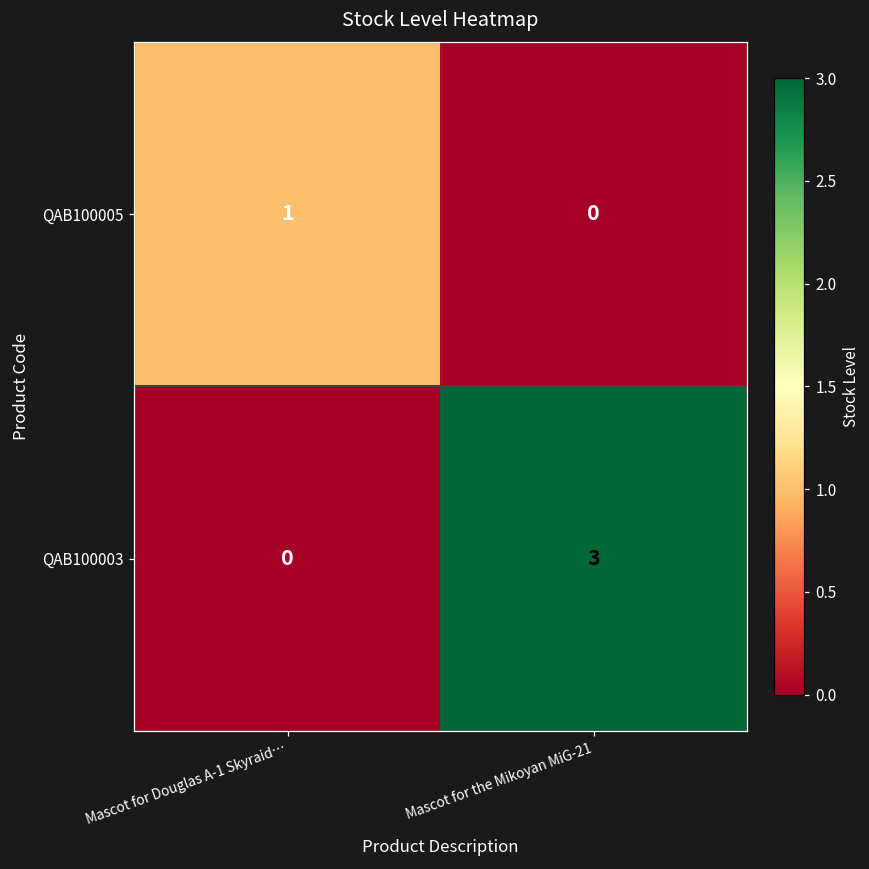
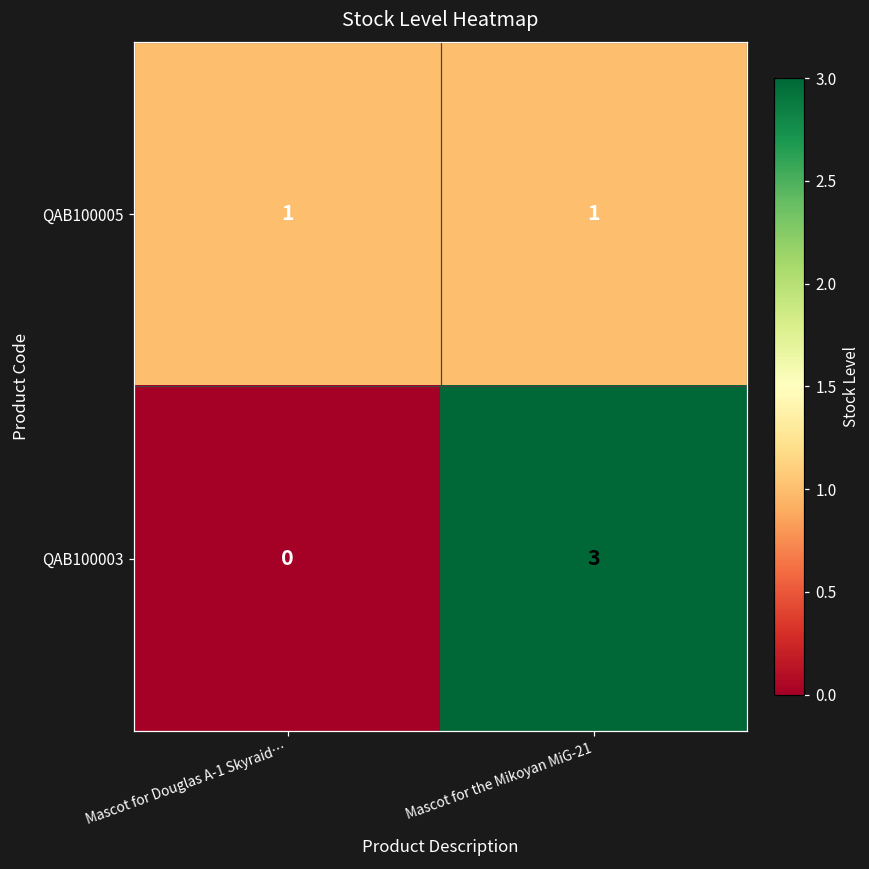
QAB100005, Mascot for the Mikoyan MiG-21: 0 -> 1
